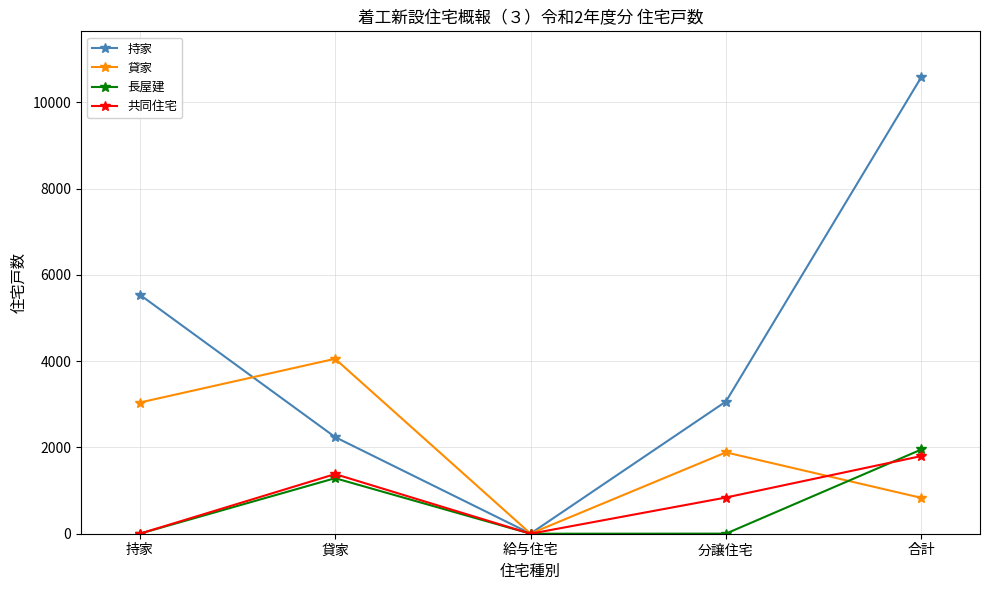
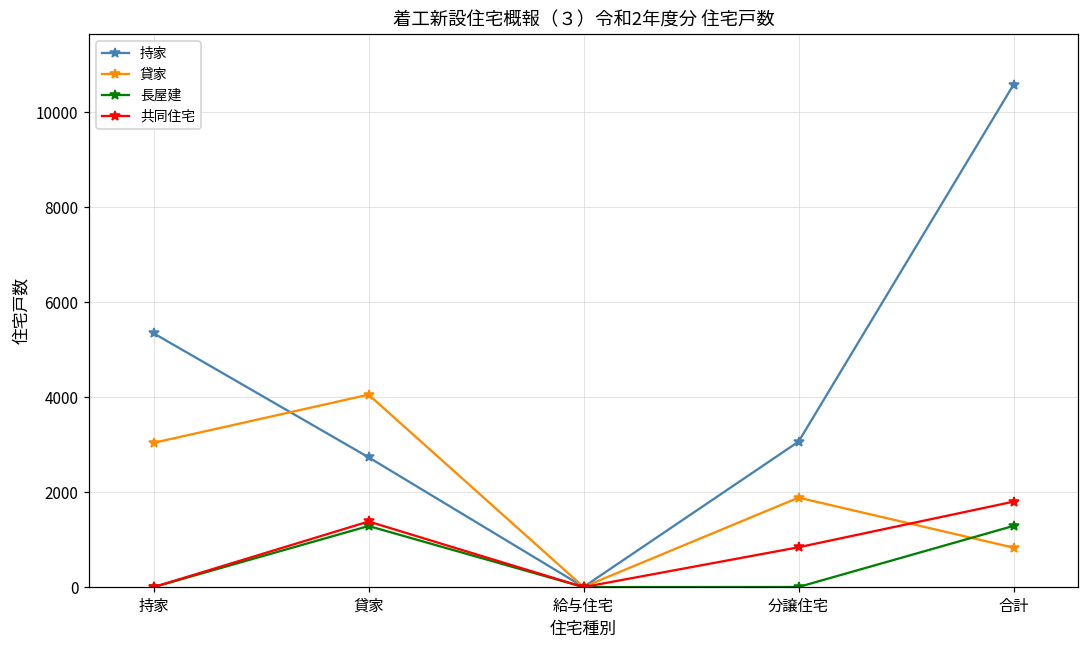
持家, 持家: 5500 -> 5300
持家, 貸家: 2200 -> 2700
長屋建, 合計: 2000 -> 1300
